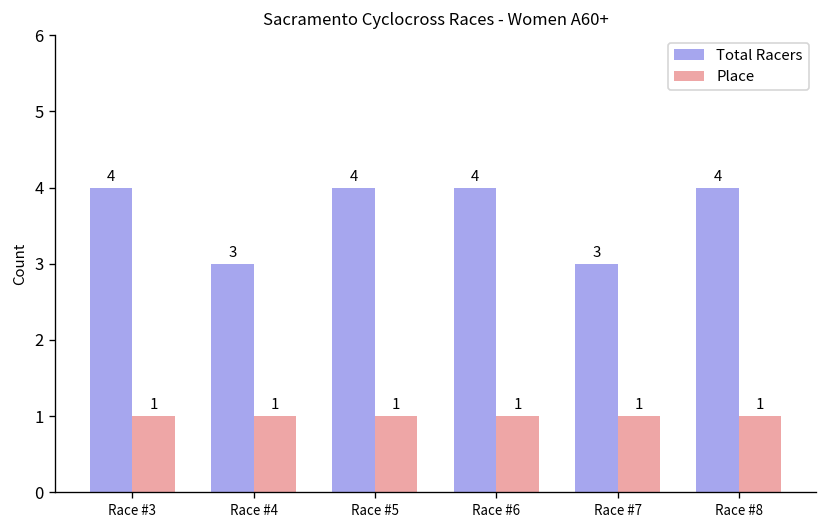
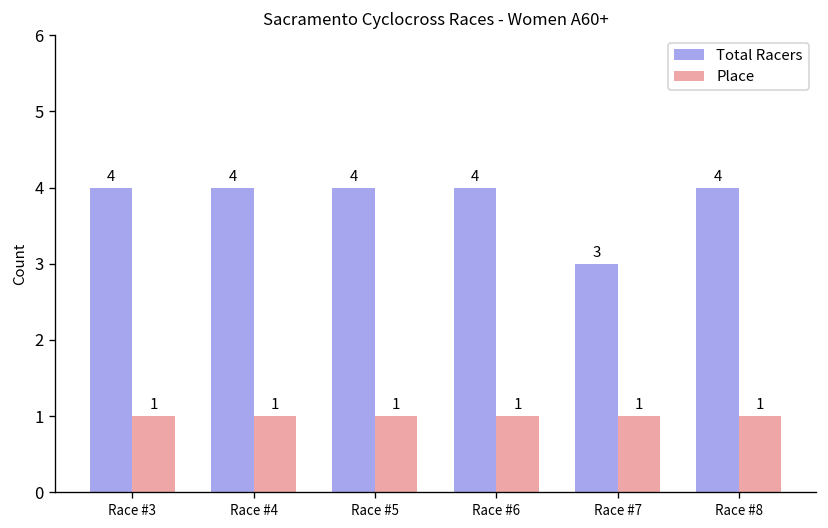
Total Racers, Race #4: 3 -> 4
